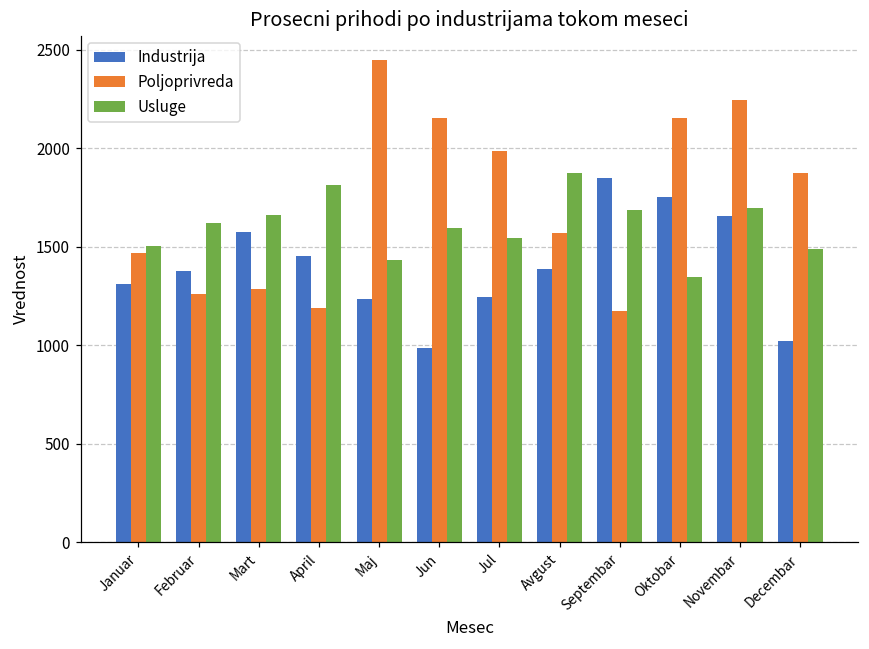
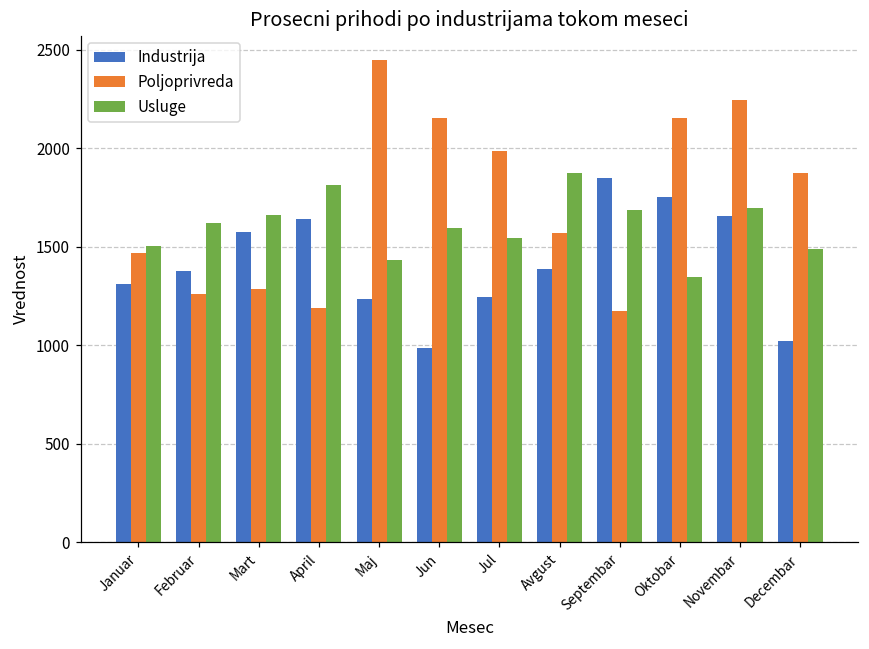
Industrija, April: 1450 -> 1640
